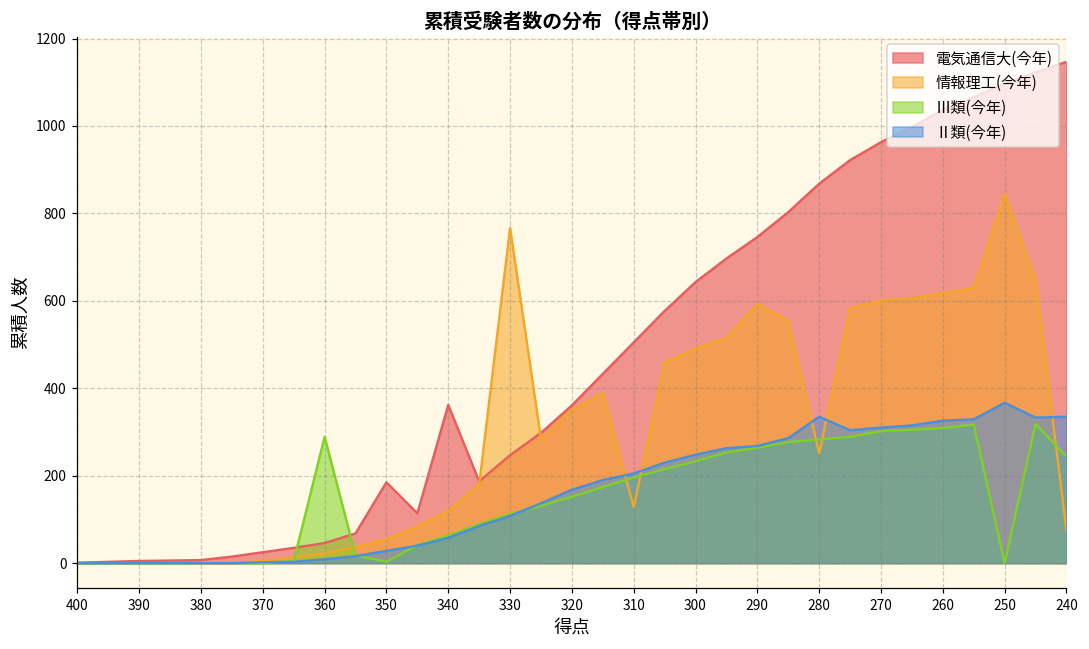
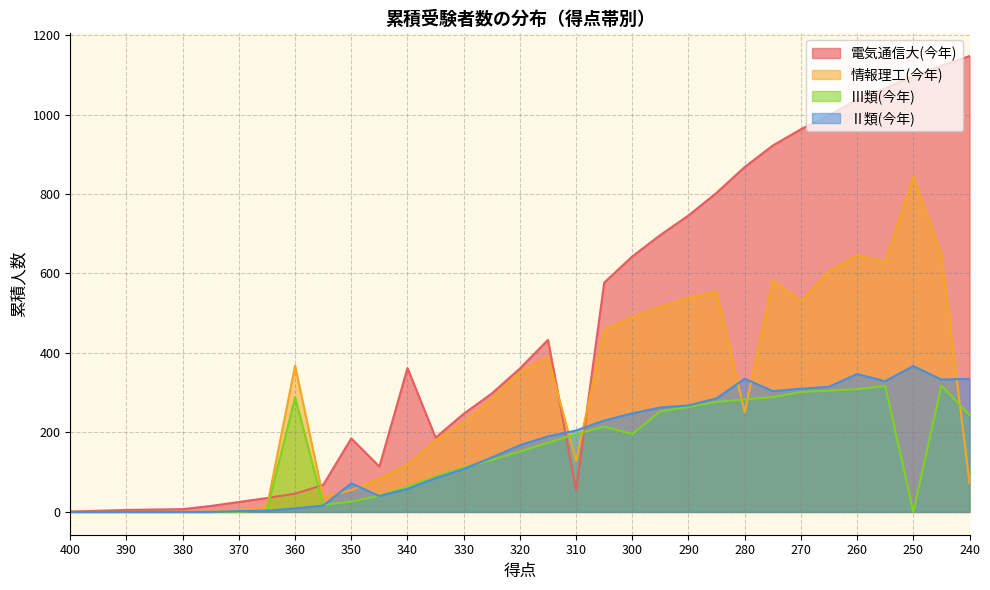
情報理工(今年), 360: 20 -> 370
Ⅲ類(今年), 350: 0 -> 30
Ⅱ類(今年), 350: 30 -> 70
情報理工(今年), 330: 770 -> 230
電気通信大(今年), 310: 510 -> 60
Ⅲ類(今年), 300: 230 -> 200
情報理工(今年), 290: 590 -> 540
情報理工(今年), 270: 600 -> 530
情報理工(今年), 260: 620 -> 650
Ⅱ類(今年), 260: 330 -> 350
